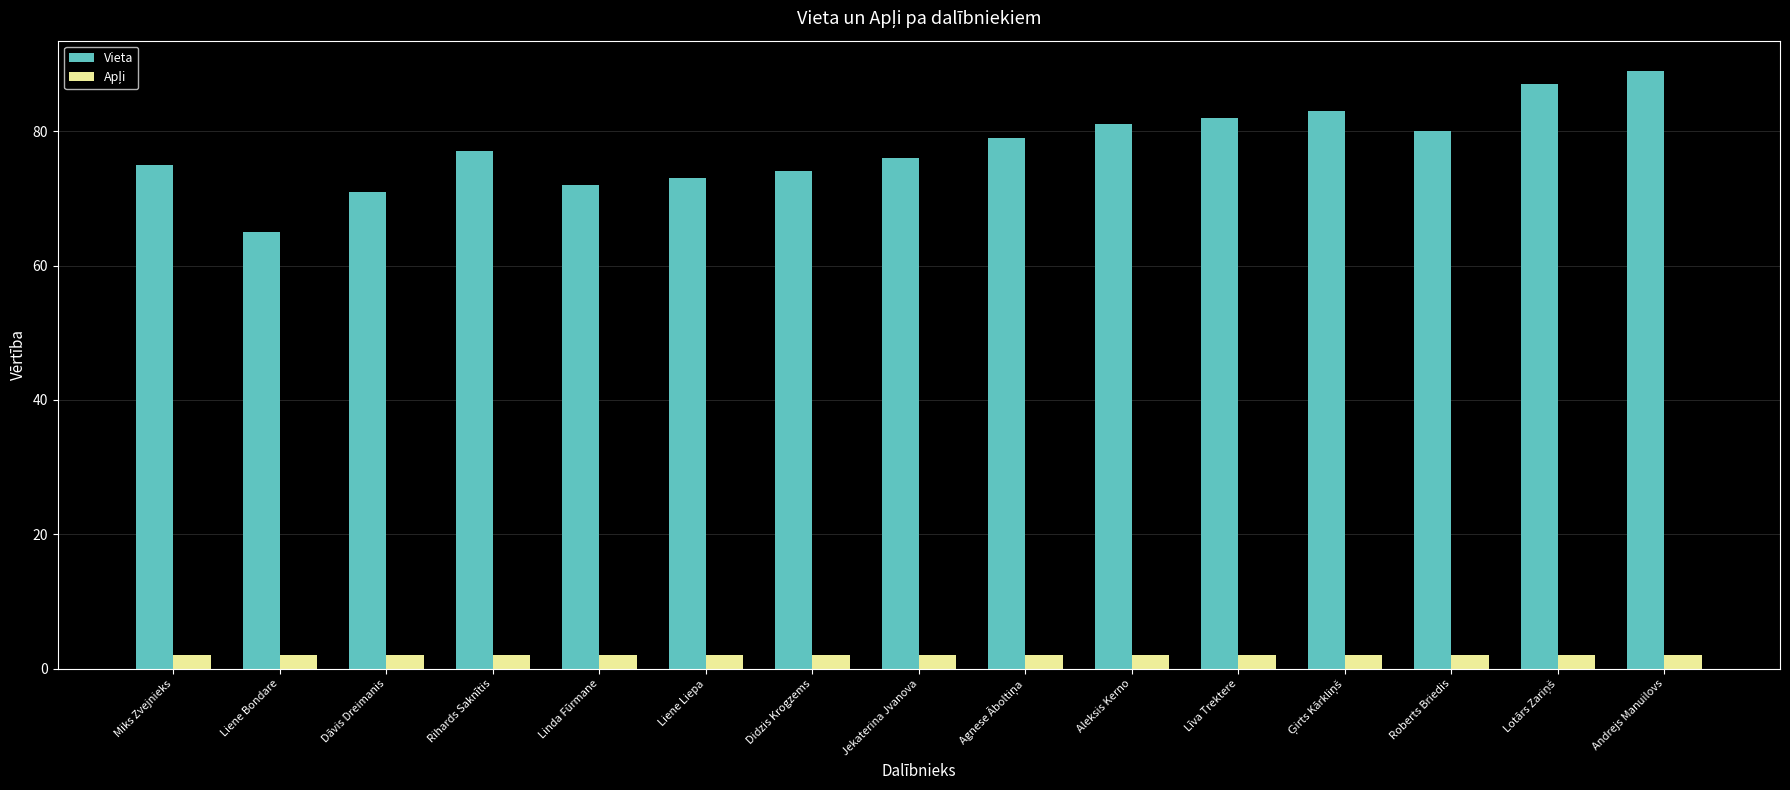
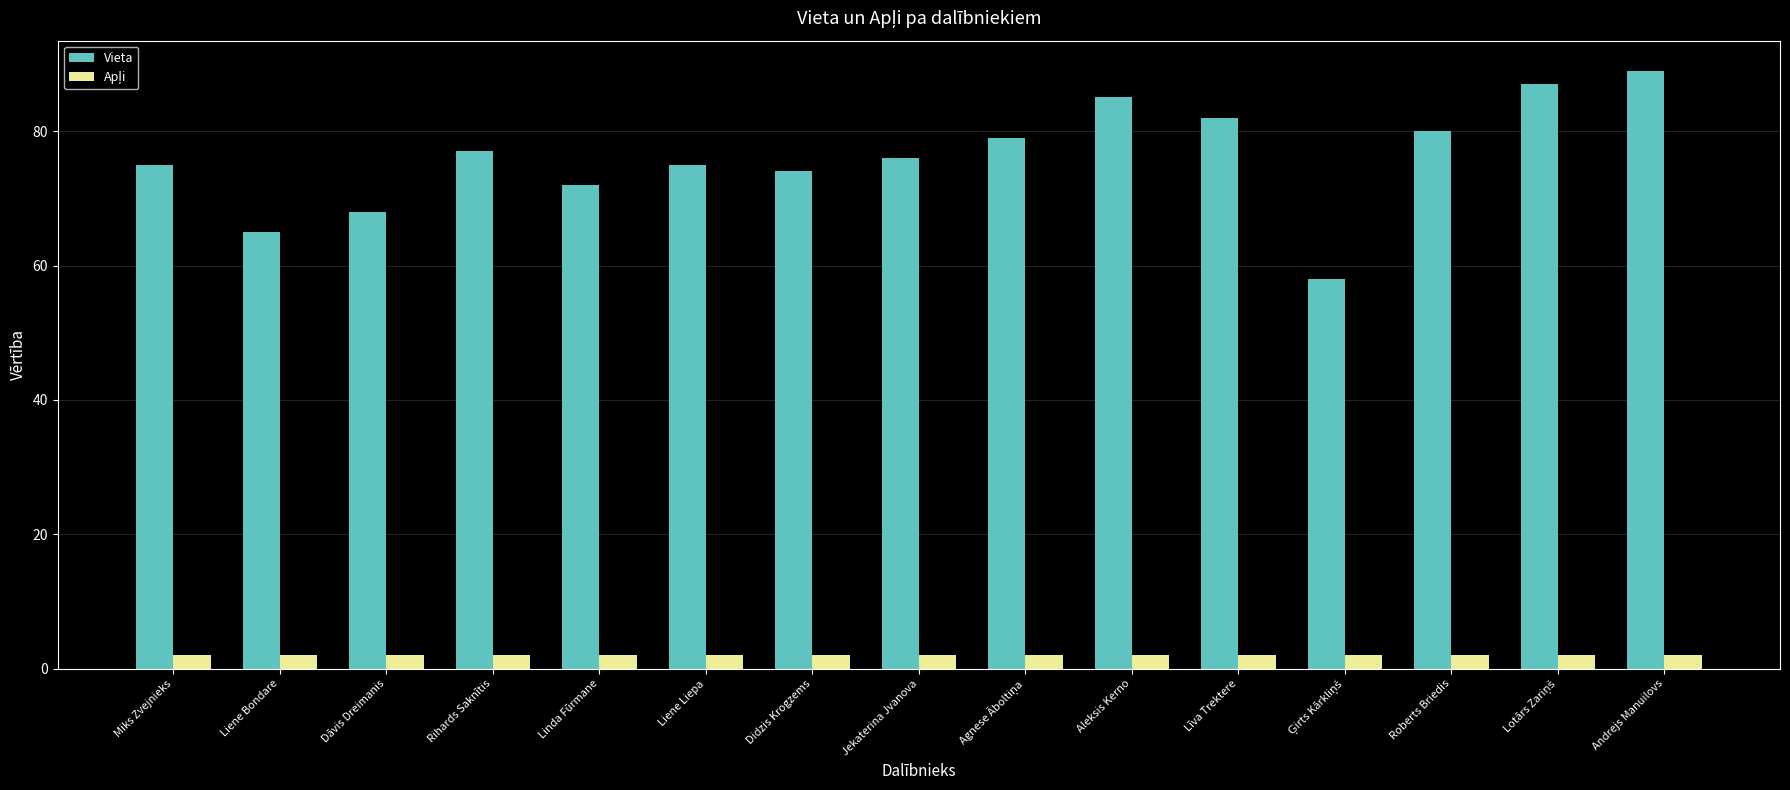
Vieta, Dāvis Dreimanis: 71 -> 68
Vieta, Liene Liepa: 73 -> 75
Vieta, Aleksis Kerno: 81 -> 85
Vieta, Ģirts Kārkliņš: 83 -> 58
